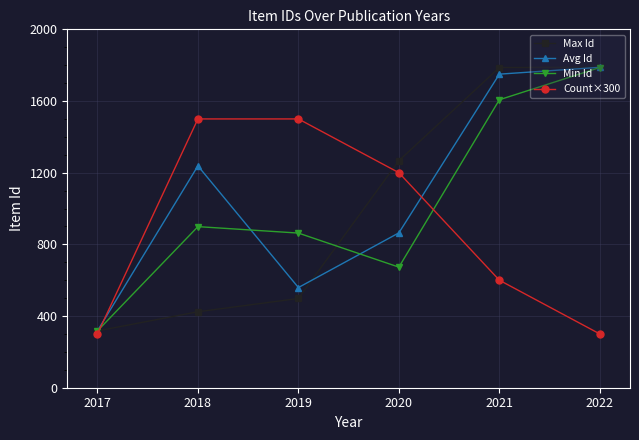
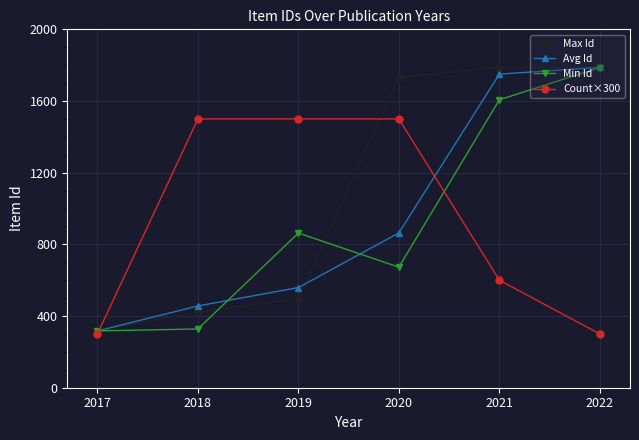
Avg Id, 2018: 1240 -> 460
Min Id, 2018: 900 -> 330
Max Id, 2020: 1270 -> 1730
Count×300, 2020: 1200 -> 1500
